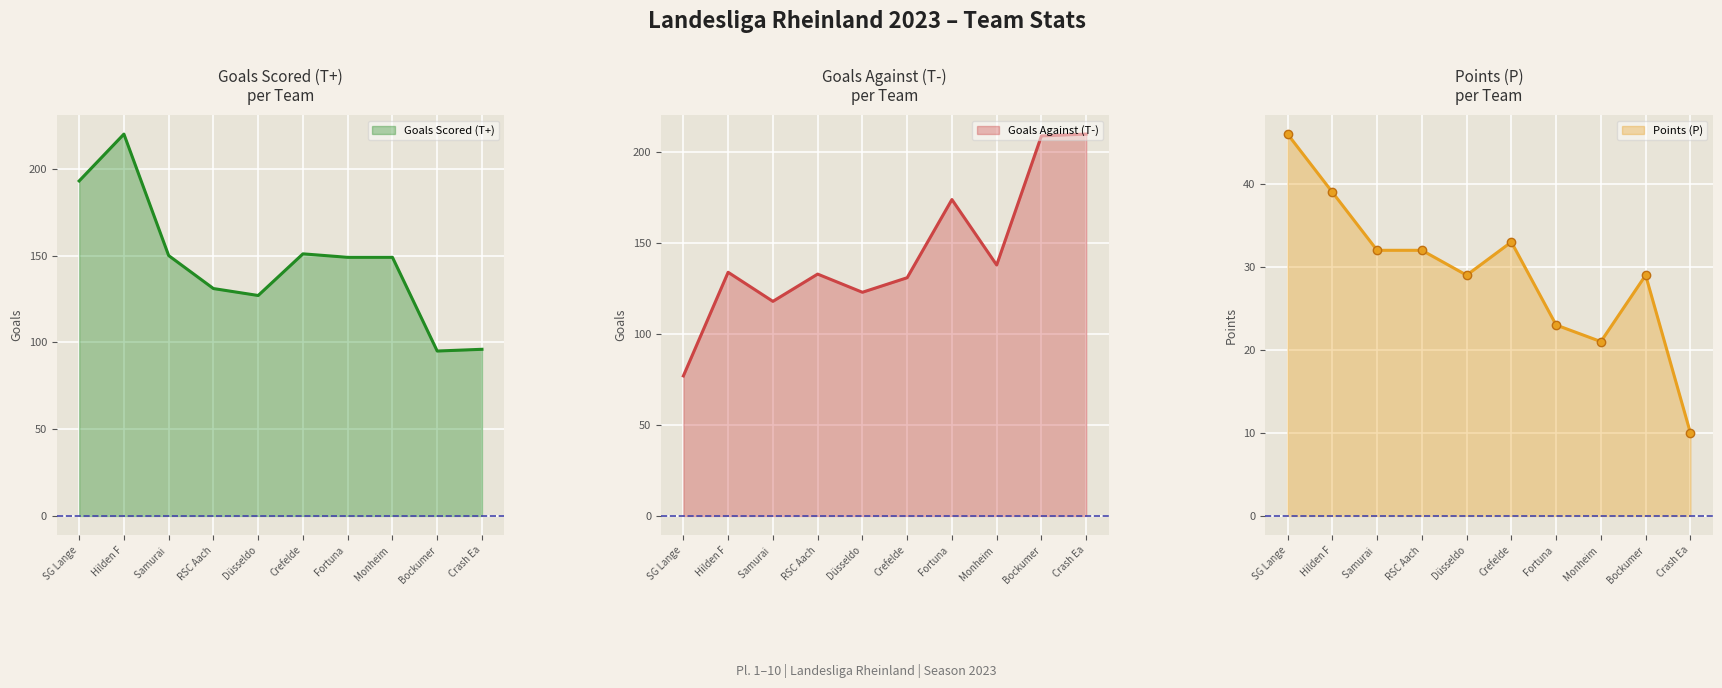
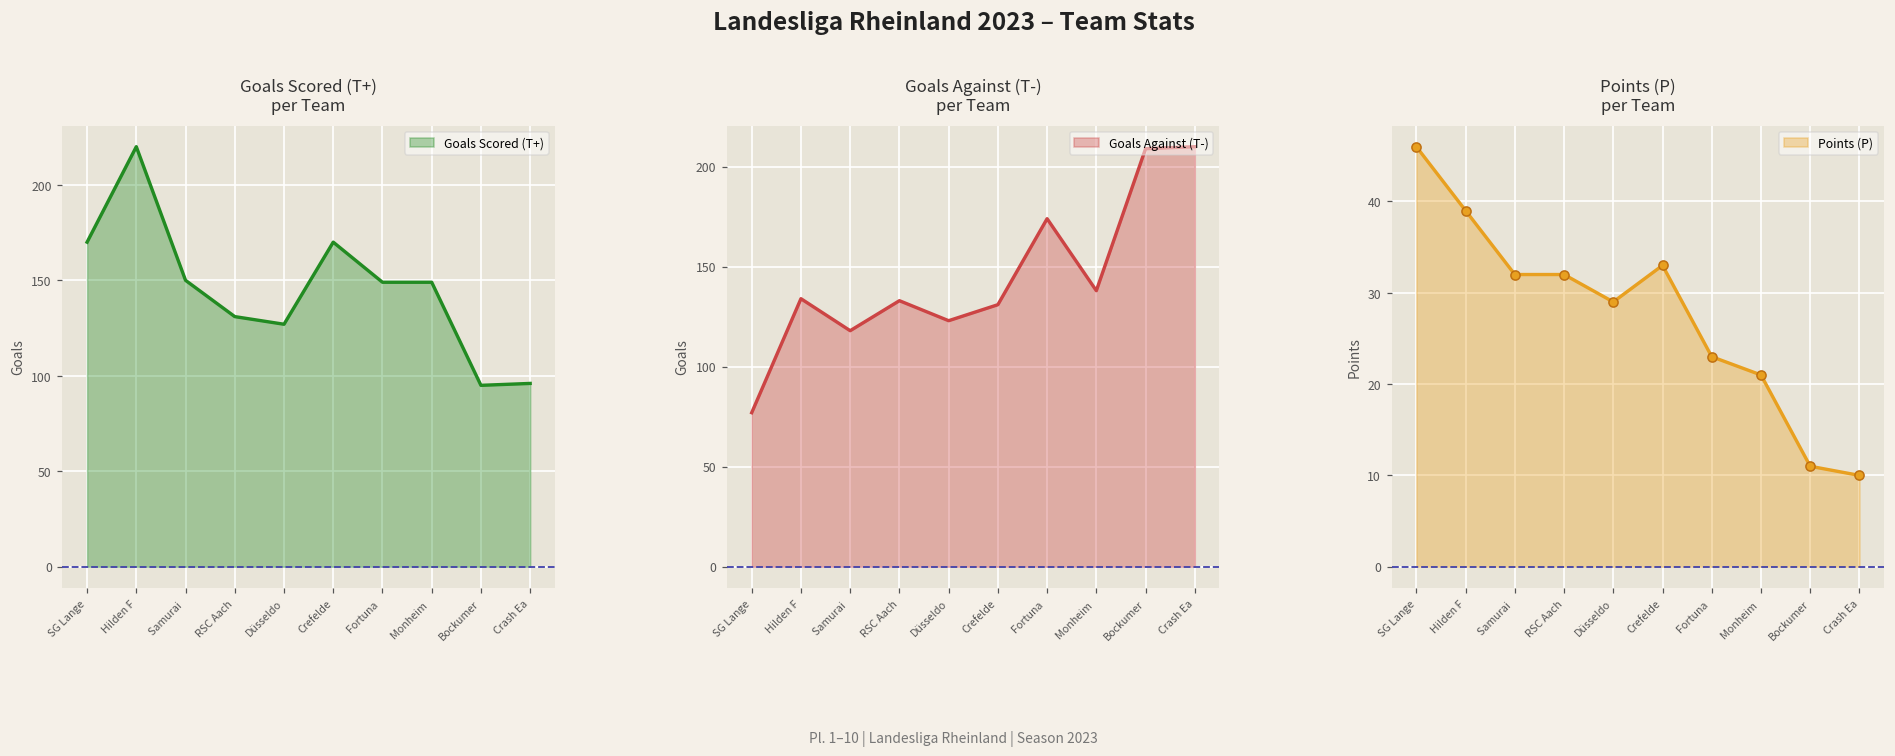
Goals Scored (T+) per Team, SG Lange: 193 -> 170
Goals Scored (T+) per Team, Crefelde: 151 -> 170
Points (P) per Team, Bockumer: 29 -> 11
